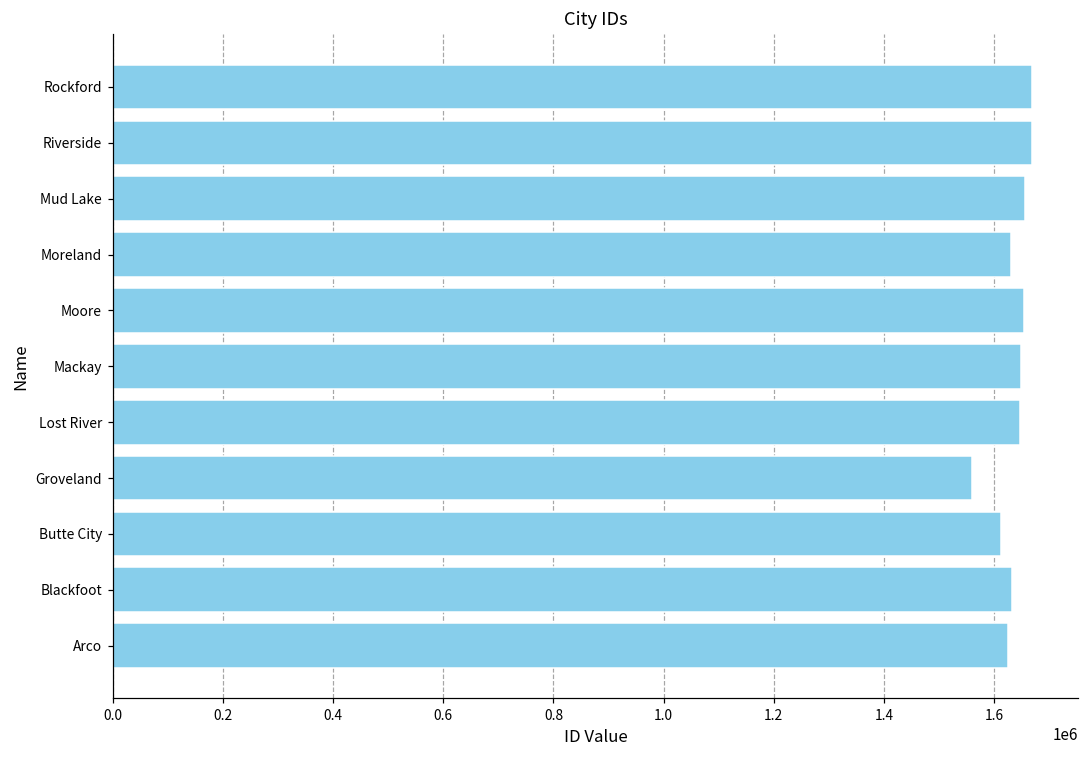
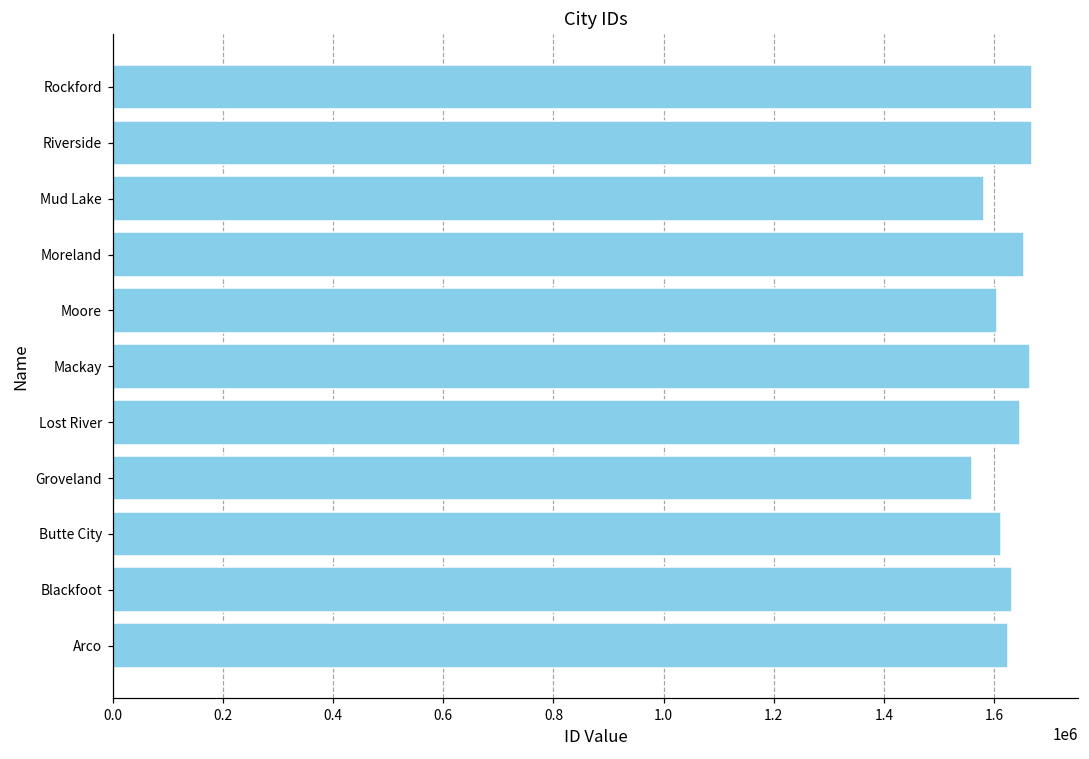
Mud Lake: 1660000 -> 1580000
Moreland: 1630000 -> 1650000
Moore: 1650000 -> 1600000
Mackay: 1650000 -> 1670000
